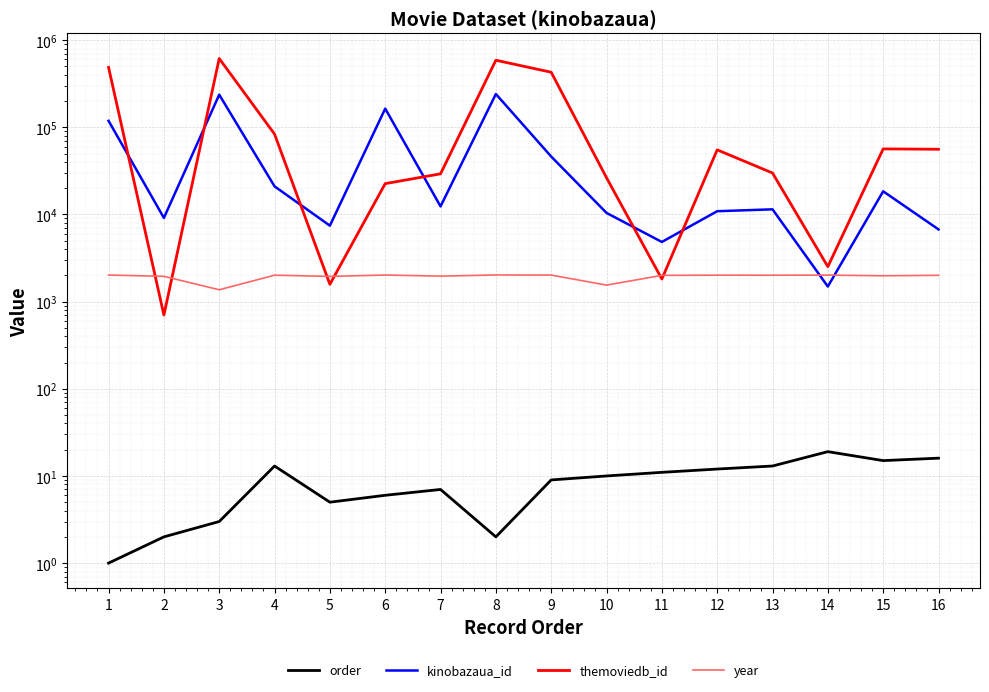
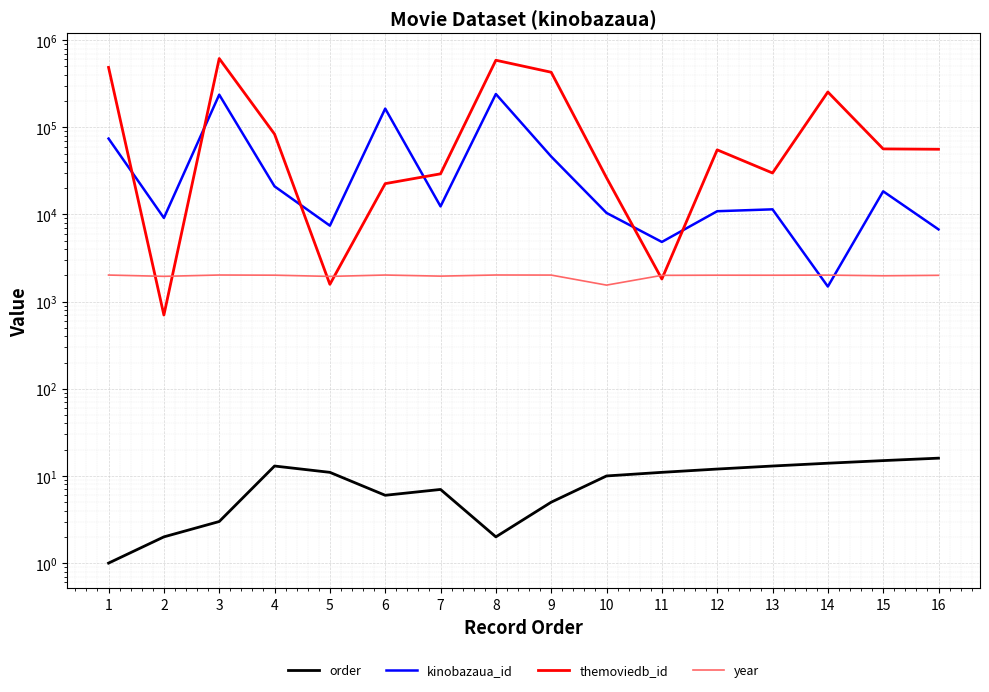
kinobazaua_id, 1: 120000 -> 70000
year, 3: 1400 -> 2000
order, 5: 5 -> 11
order, 9: 9 -> 5
order, 14: 19 -> 14
themoviedb_id, 14: 2500 -> 250000
